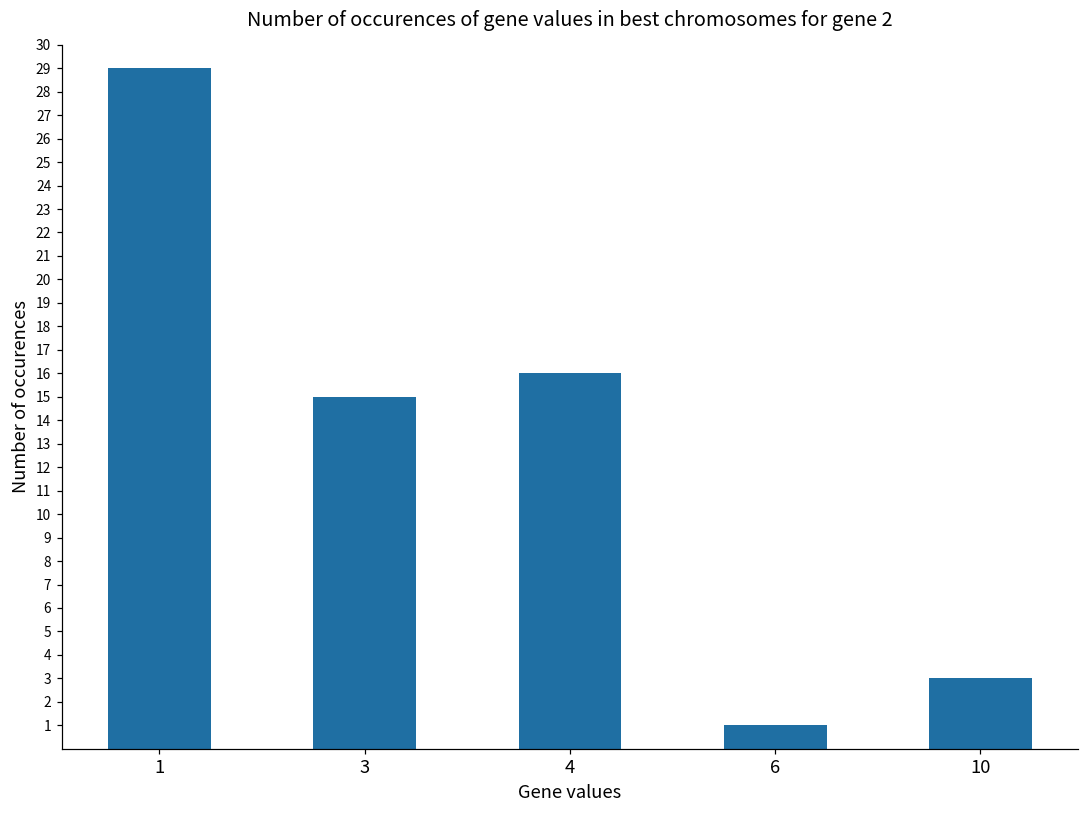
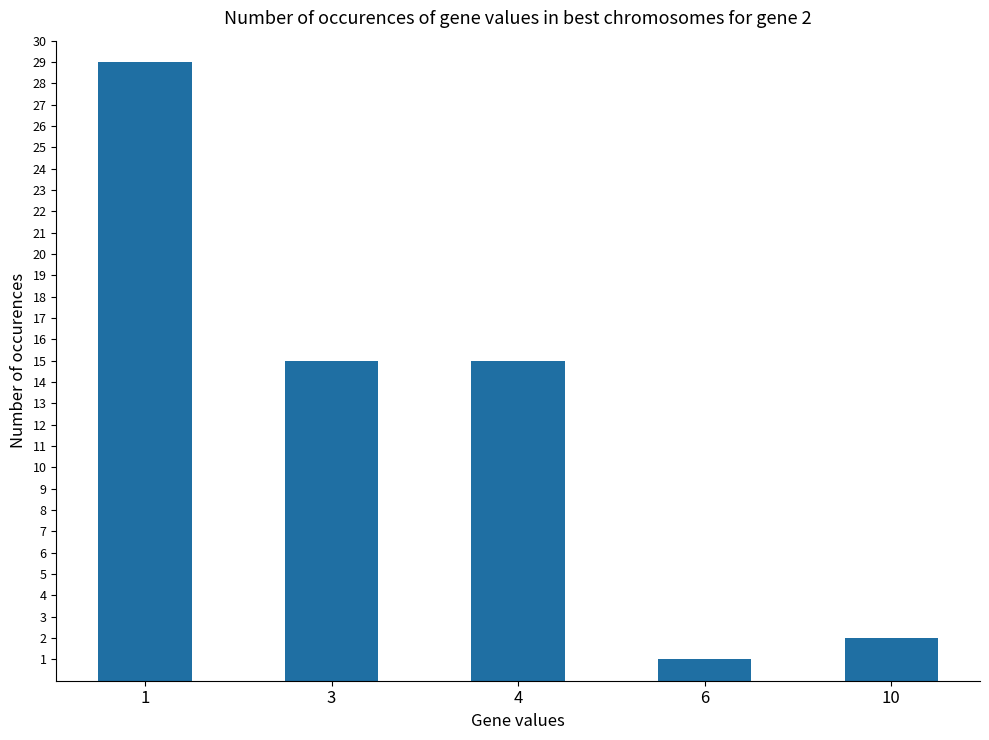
4: 16 -> 15
10: 3 -> 2
